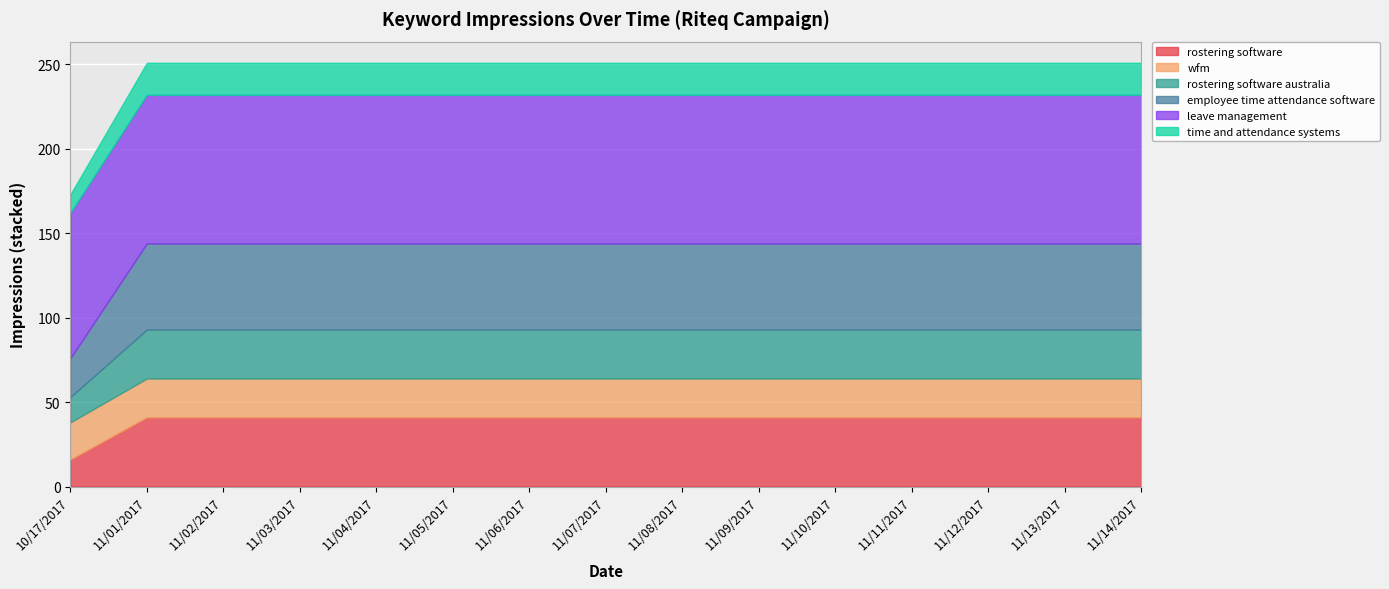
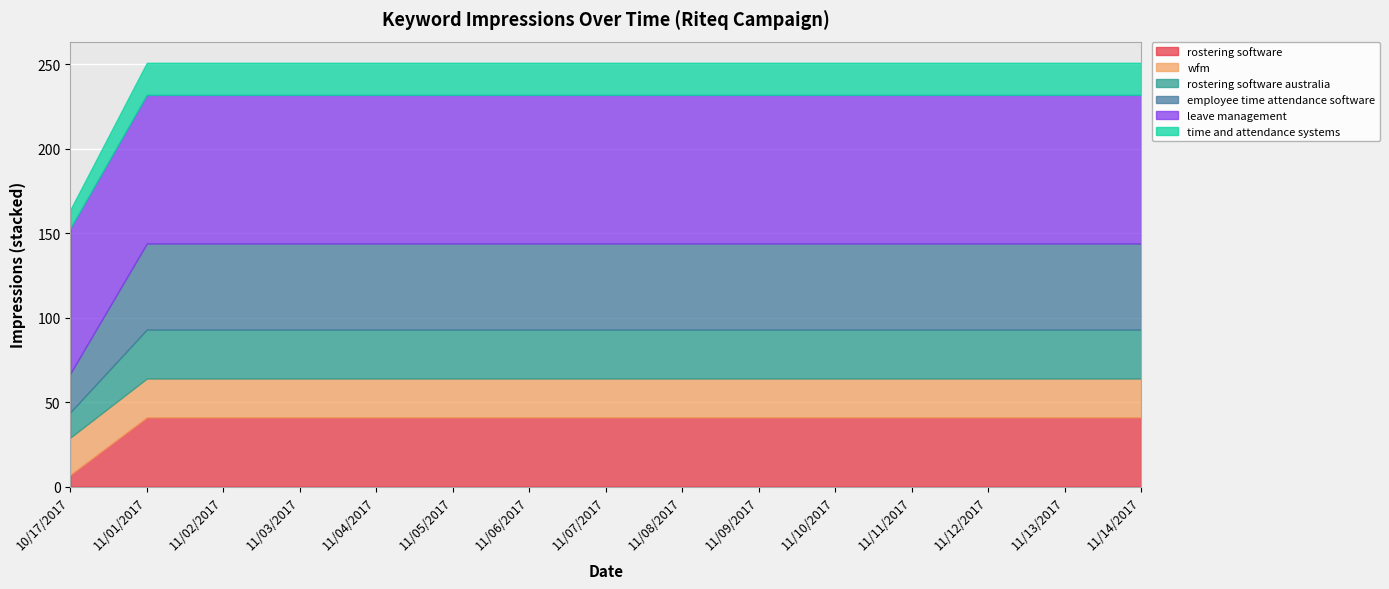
rostering software, 10/17/2017: 16 -> 7
